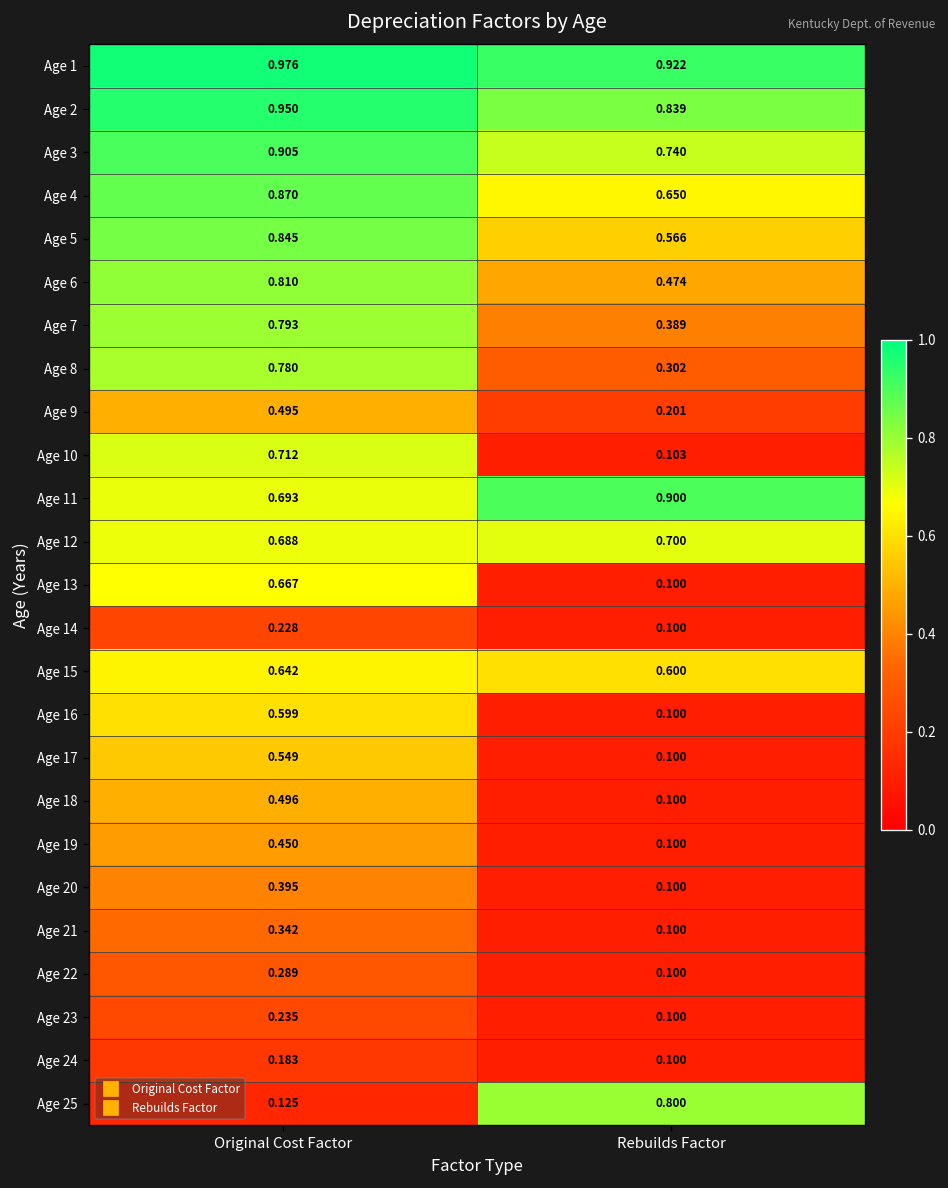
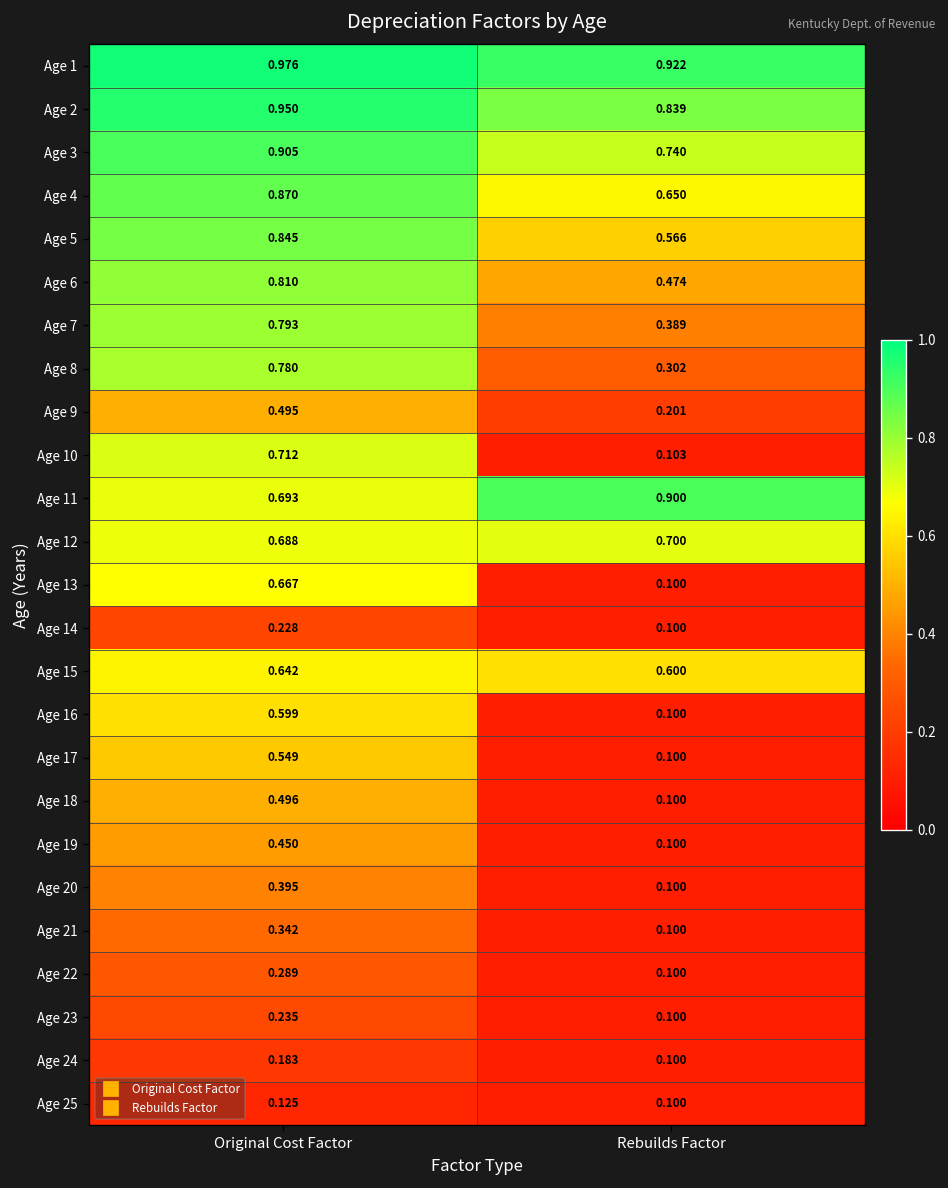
Age 25, Rebuilds Factor: 0.800 -> 0.100
